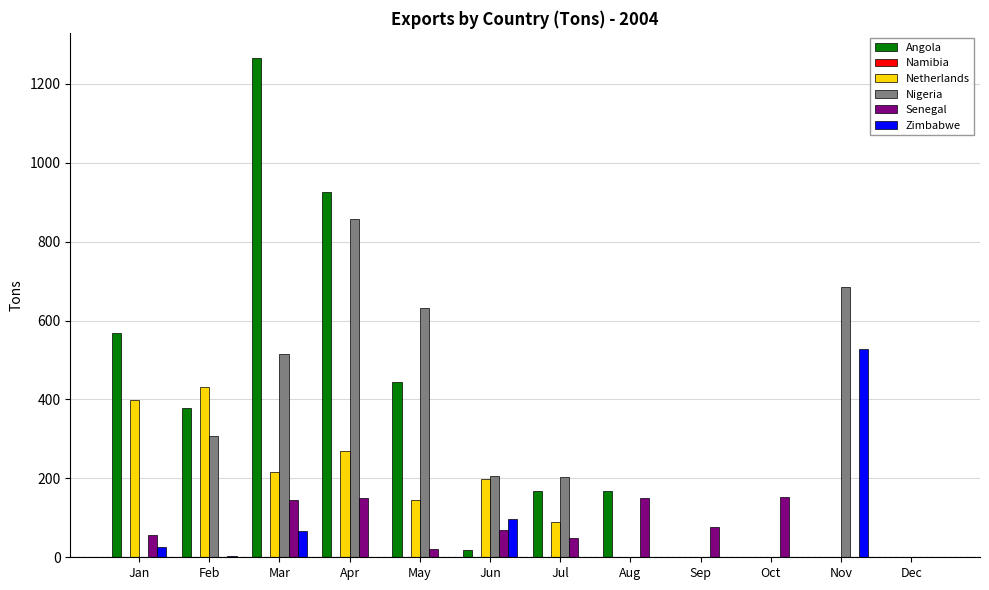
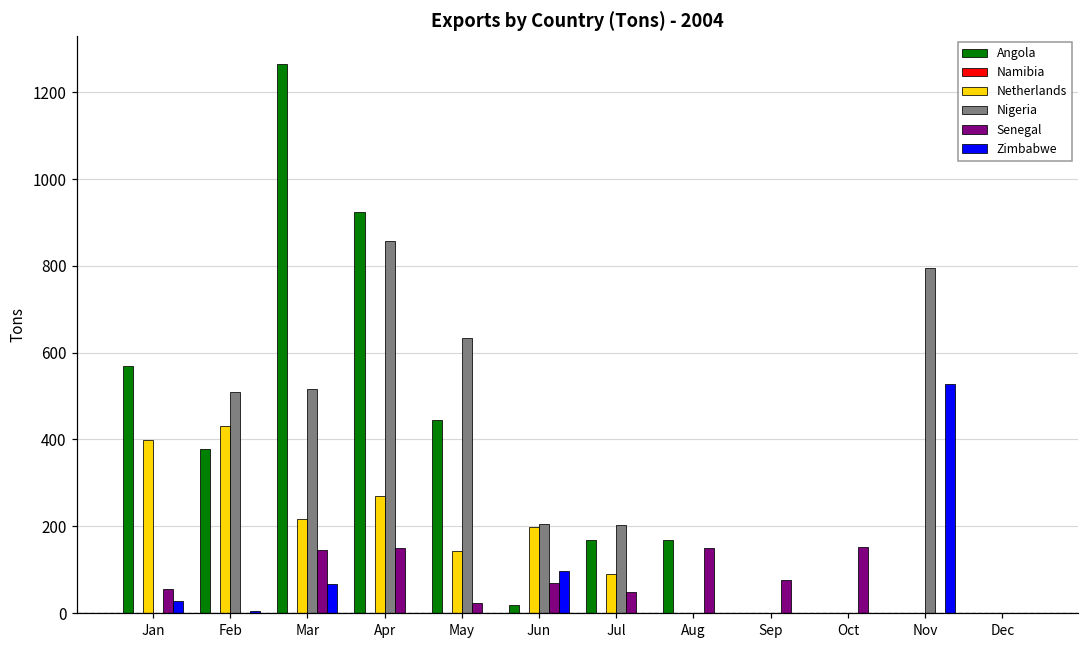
Nigeria, Feb: 310 -> 510
Nigeria, Nov: 680 -> 790
